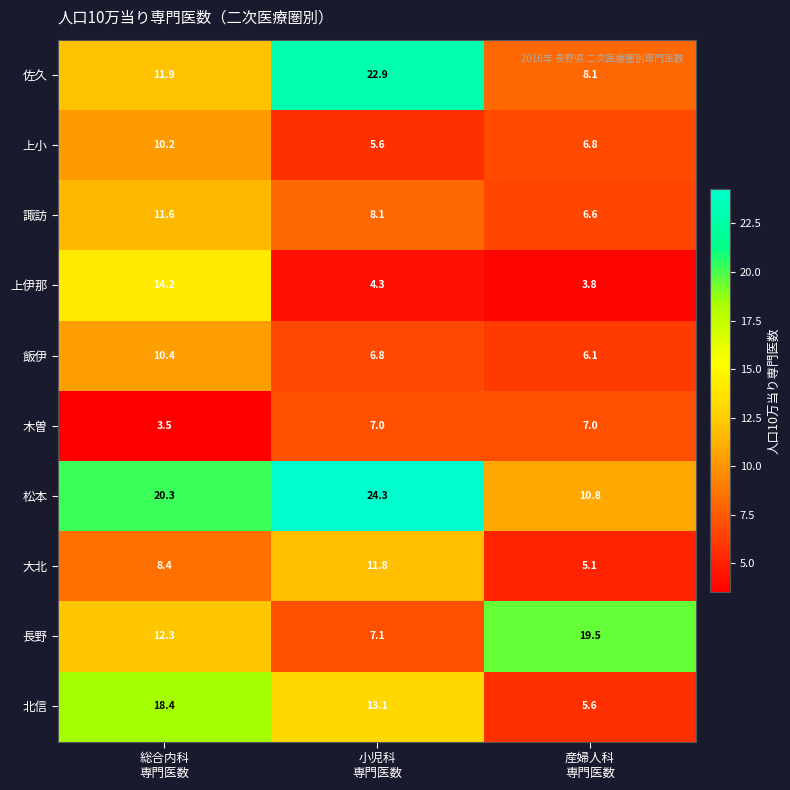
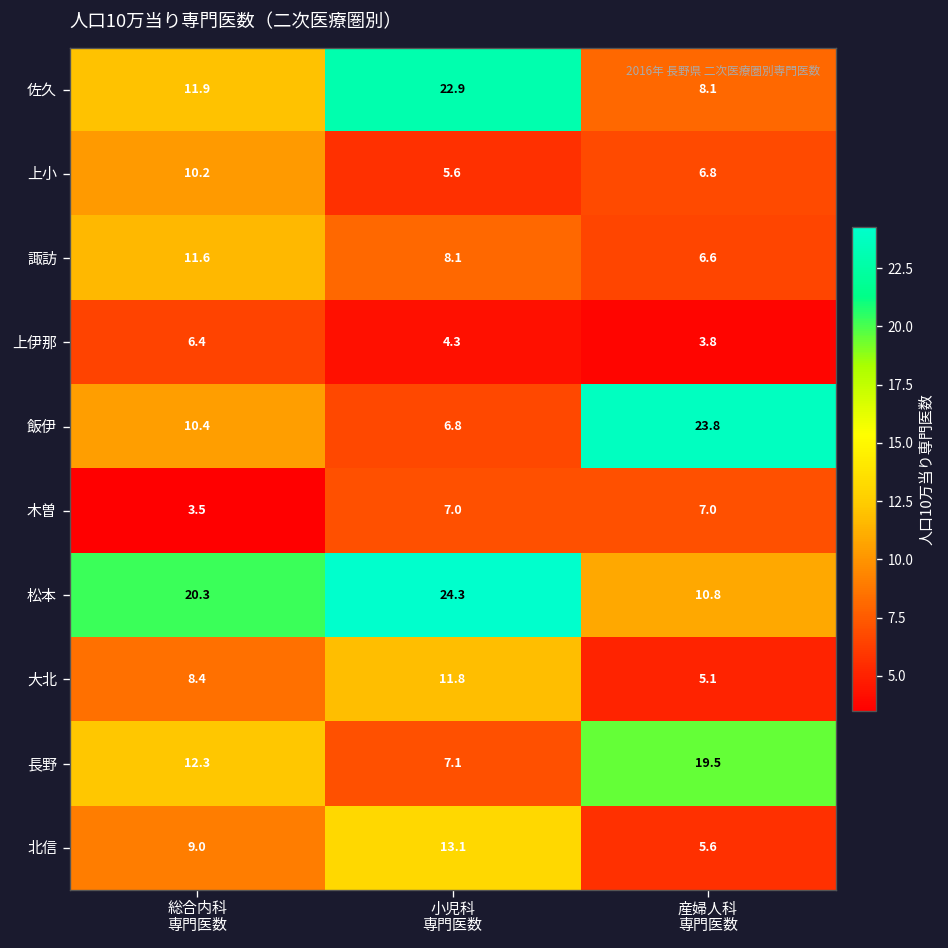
上伊那, 総合内科 専門医数: 14.2 -> 6.4
飯伊, 産婦人科 専門医数: 6.1 -> 23.8
北信, 総合内科 専門医数: 18.4 -> 9.0
